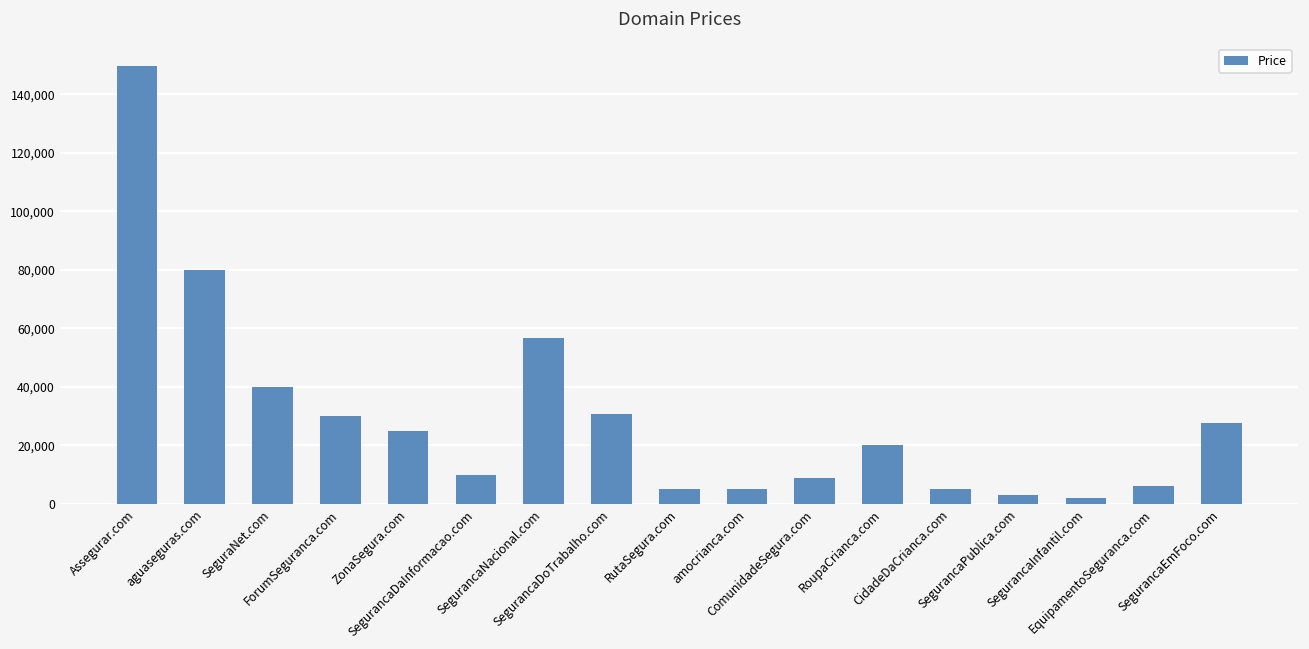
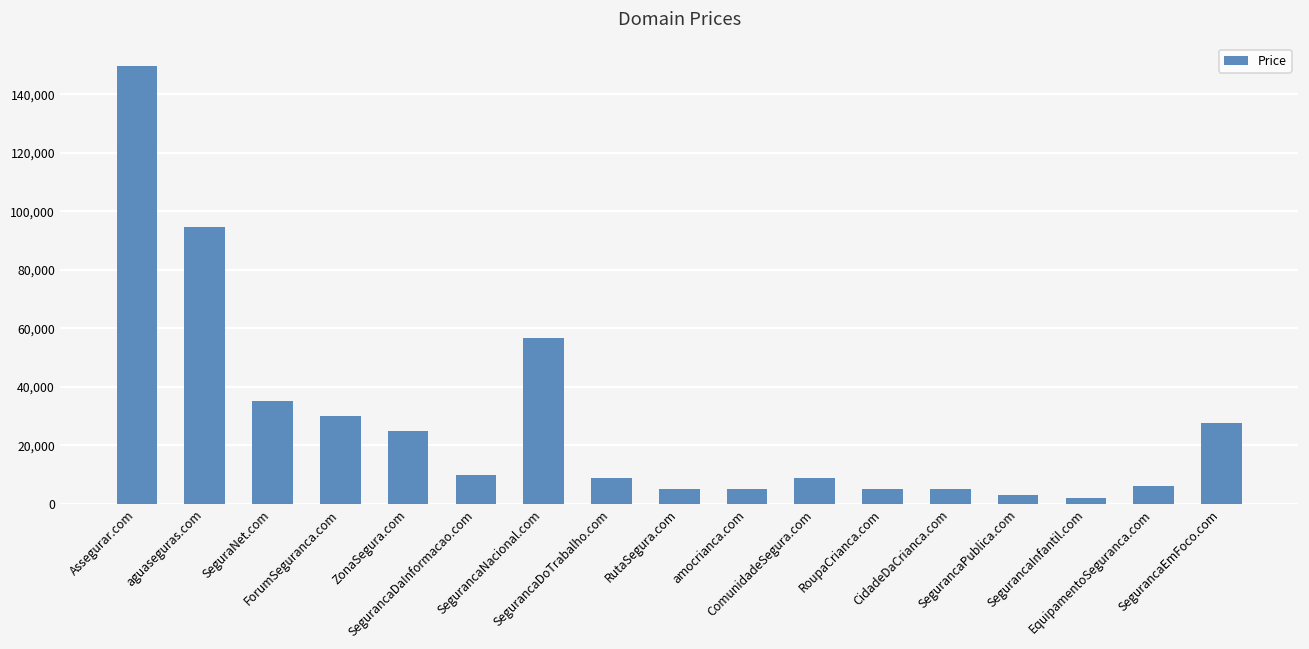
aguaseguras.com: 80,000 -> 95,000
SeguraNet.com: 40,000 -> 35,000
SegurancaDoTrabalho.com: 31,000 -> 9,000
RoupaCrianca.com: 20,000 -> 5,000
